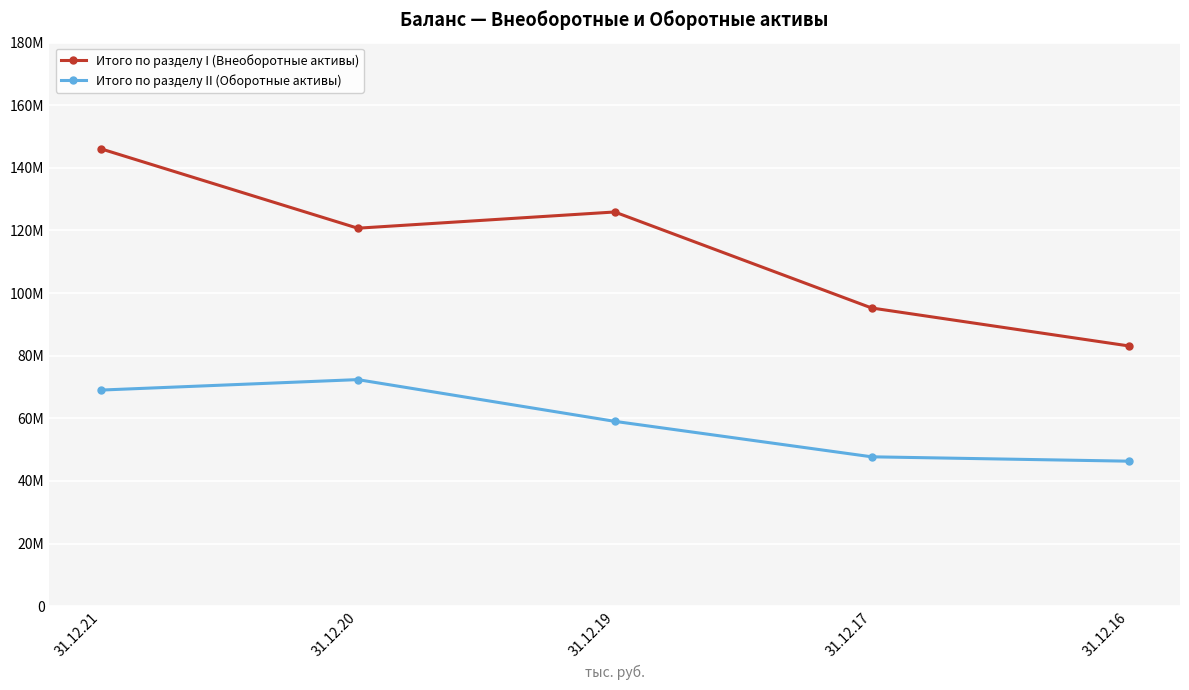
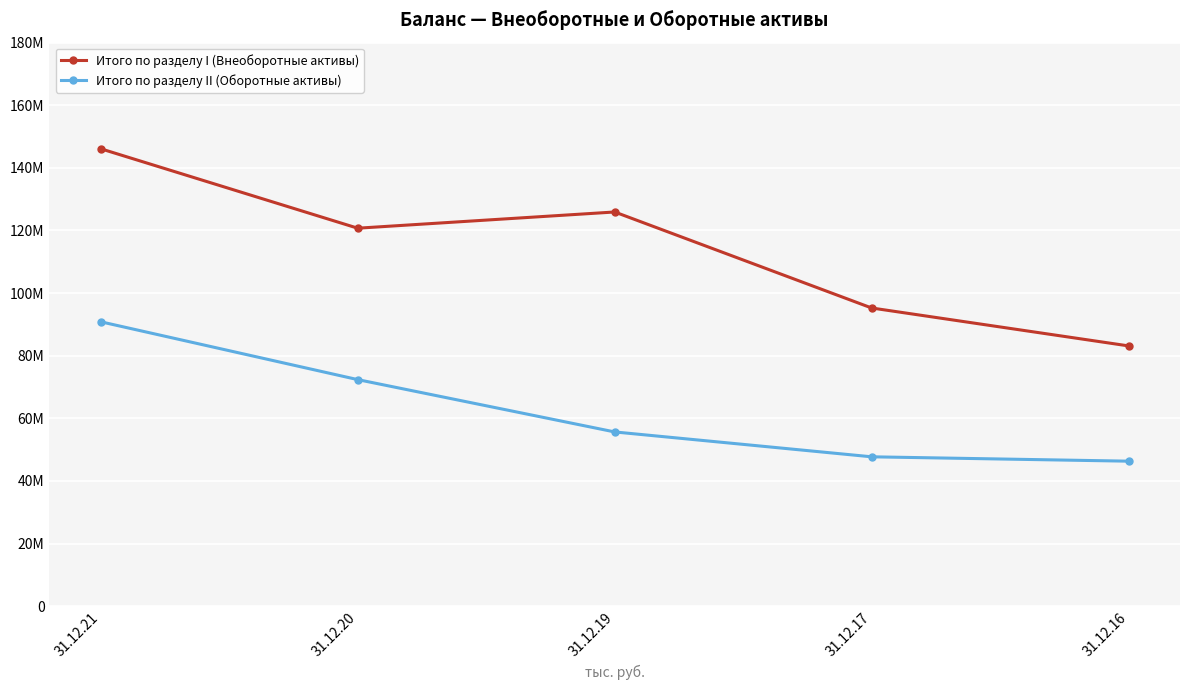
Итого по разделу II (Оборотные активы), 31.12.21: 69000000 -> 91000000
Итого по разделу II (Оборотные активы), 31.12.19: 59000000 -> 56000000
